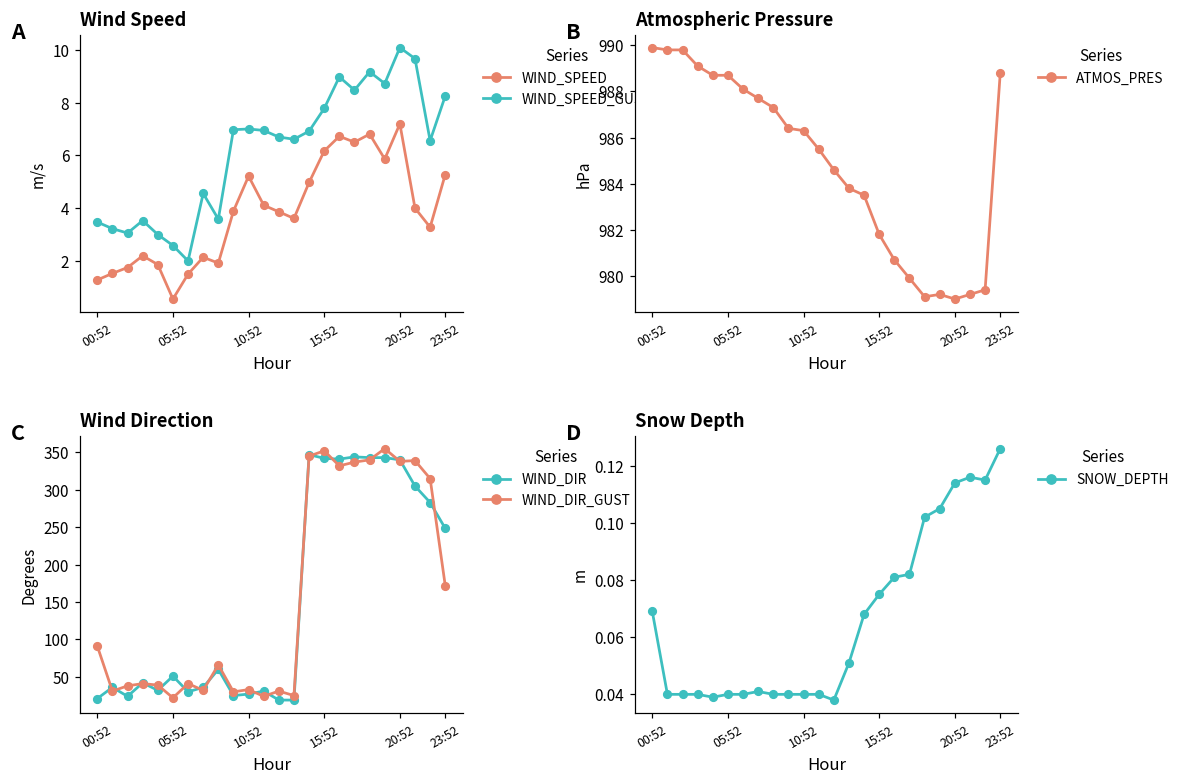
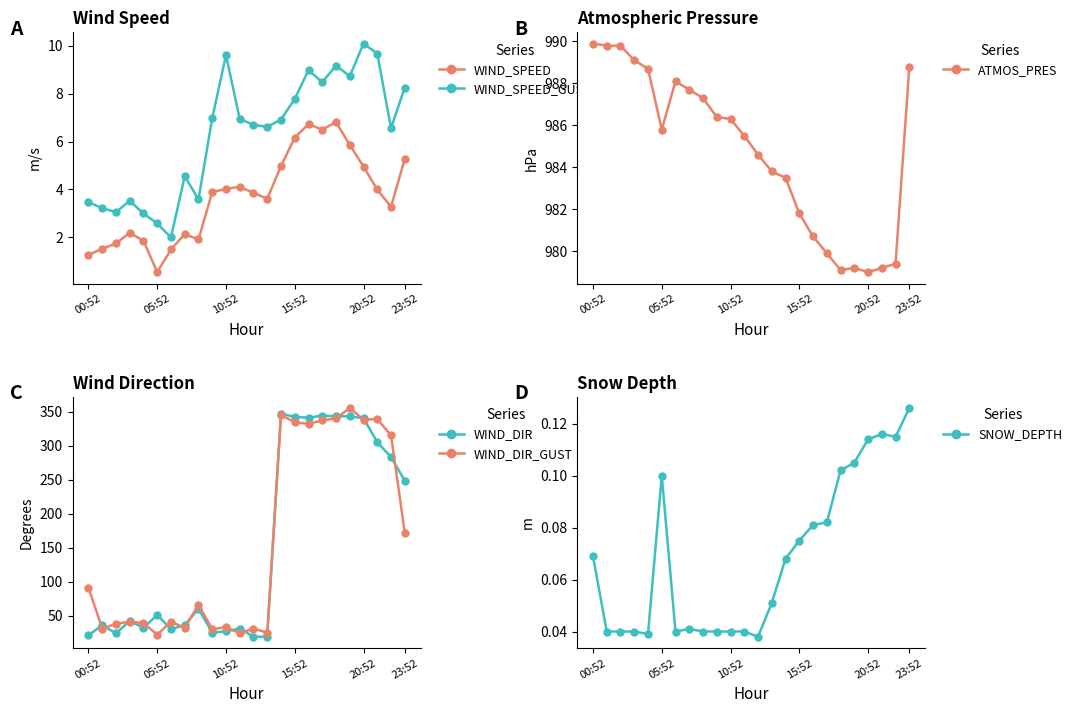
Wind Speed, WIND_SPEED, 10:52: 5.2 -> 4.0
Wind Speed, WIND_SPEED_GUST, 10:52: 7.0 -> 9.6
Wind Speed, WIND_SPEED, 20:52: 7.2 -> 5.0
Atmospheric Pressure, 05:52: 988.7 -> 985.8
Wind Direction, WIND_DIR_GUST, 15:52: 350 -> 330
Snow Depth, 05:52: 0.04 -> 0.10
